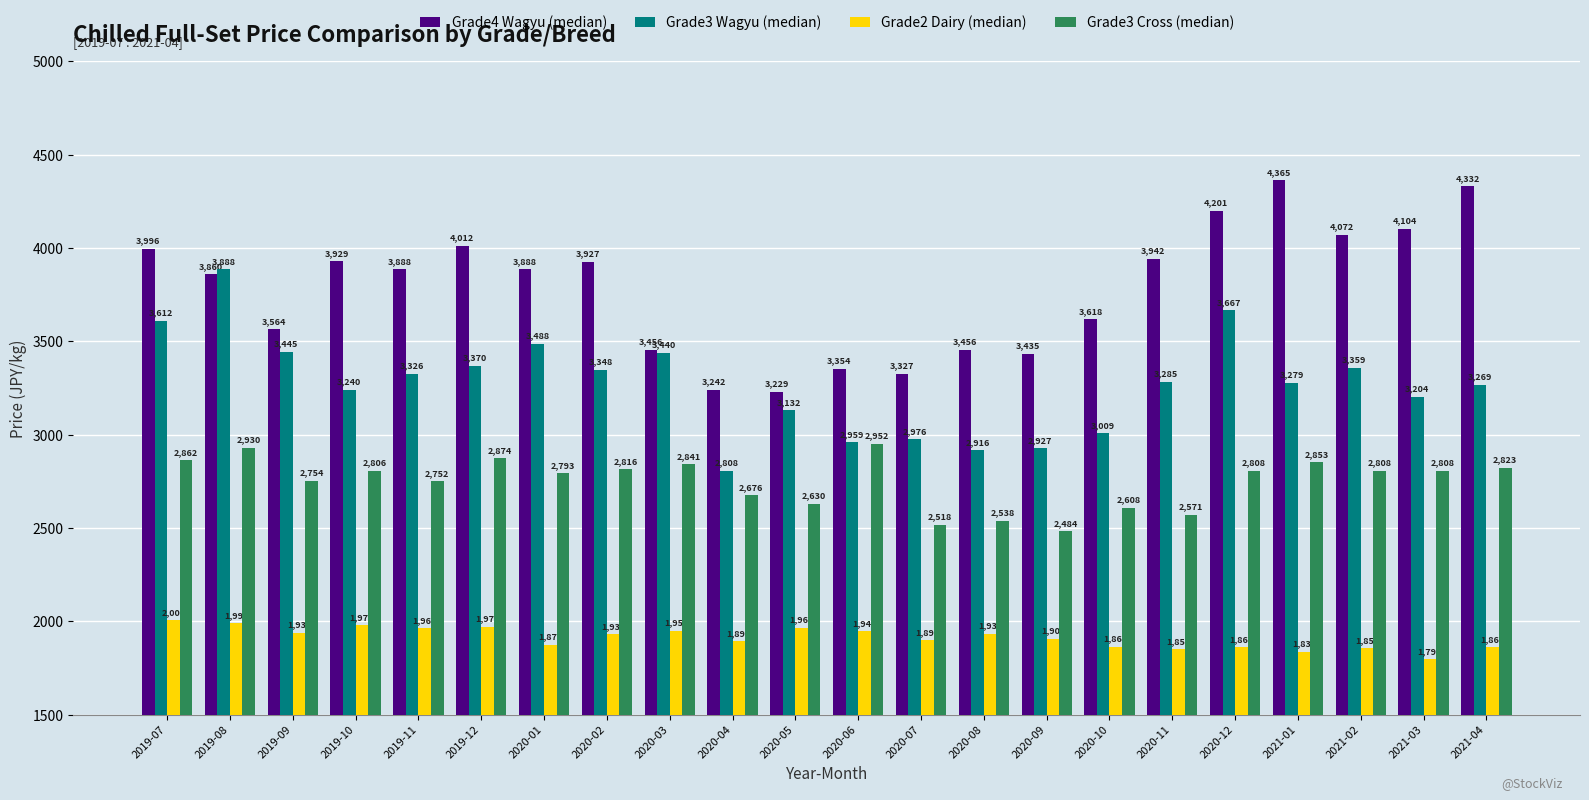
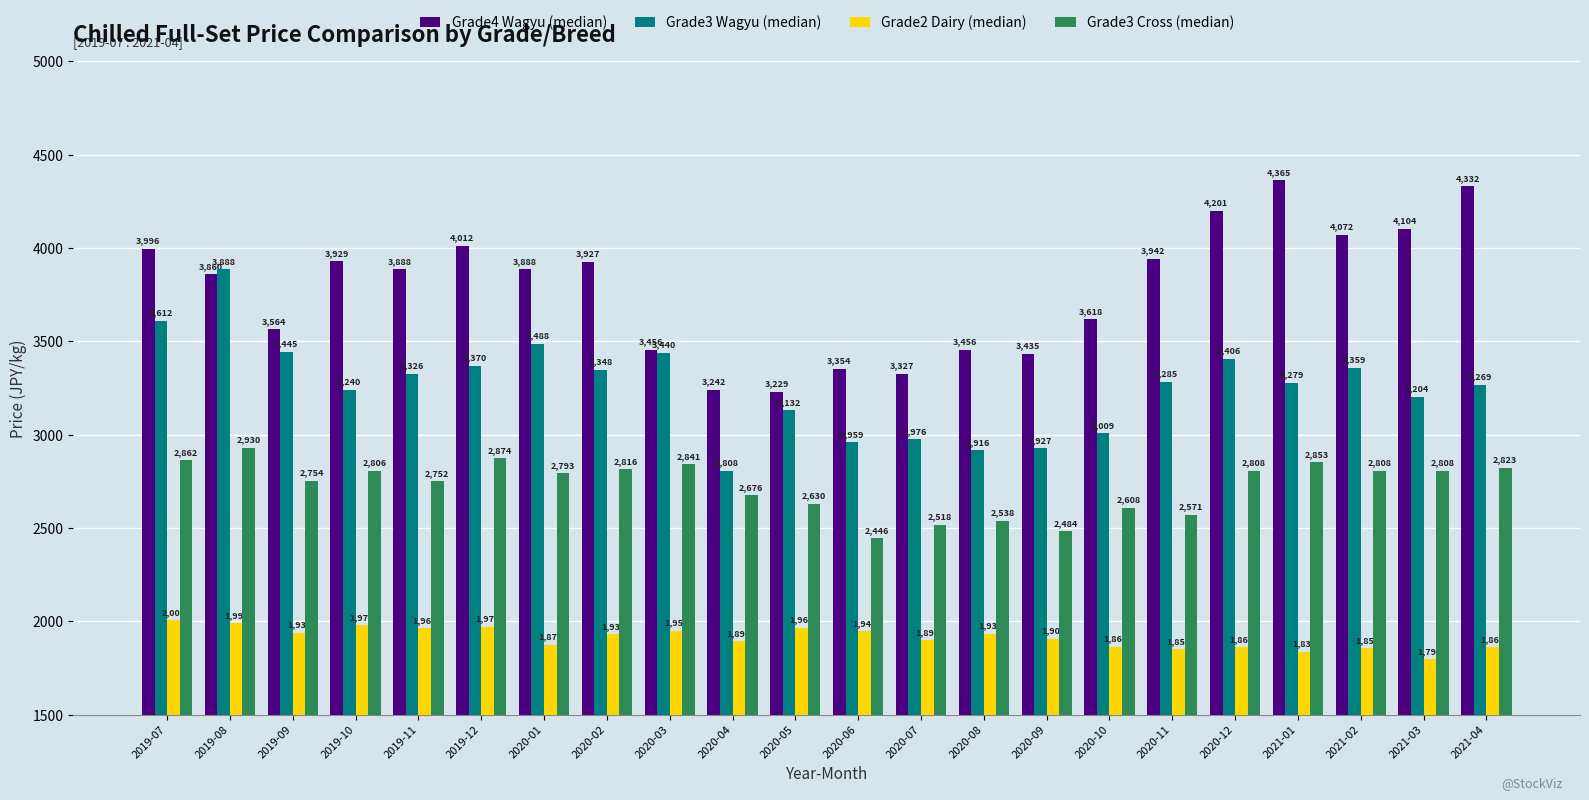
Grade3 Cross (median), 2020-06: 2,952 -> 2,446
Grade3 Wagyu (median), 2020-12: 3,667 -> 3,406
